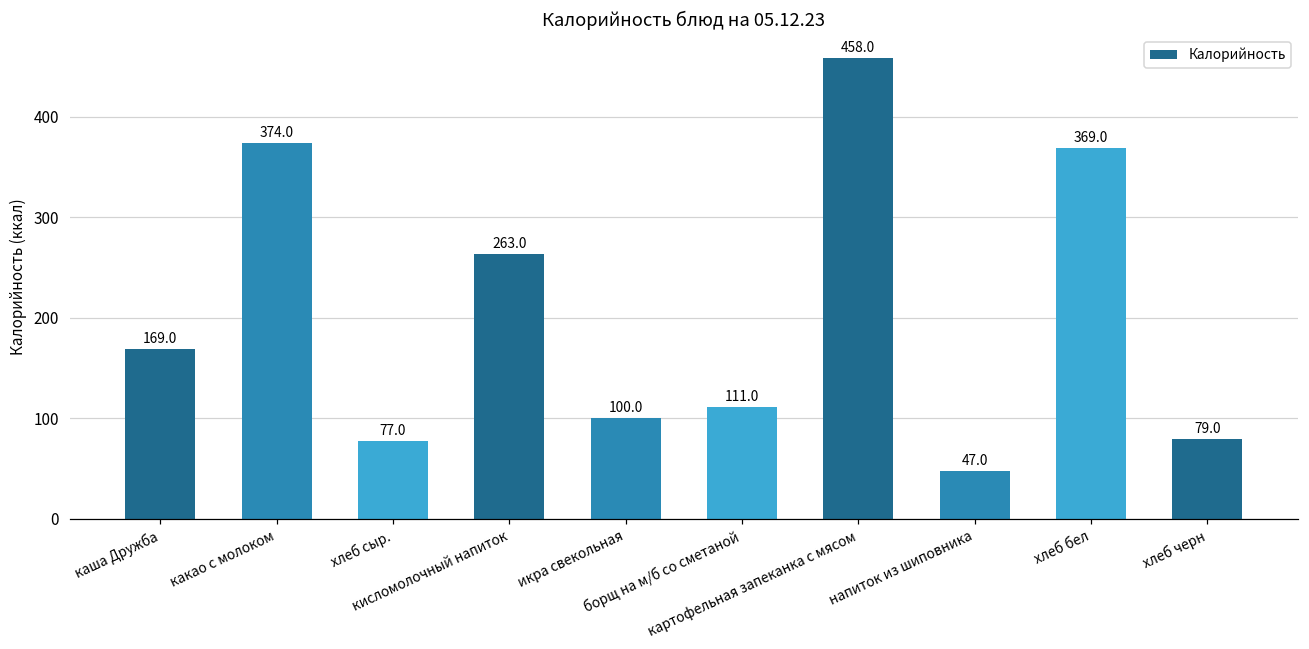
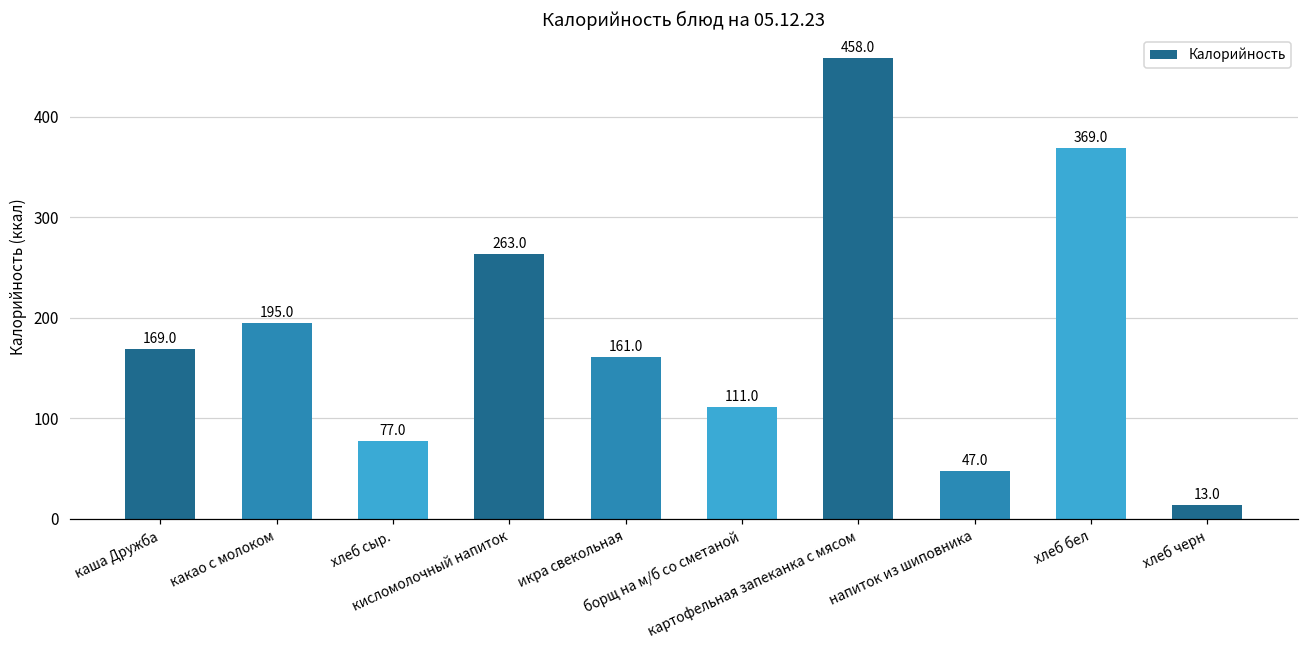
какао с молоком: 374.0 -> 195.0
икра свекольная: 100.0 -> 161.0
хлеб черн: 79.0 -> 13.0
